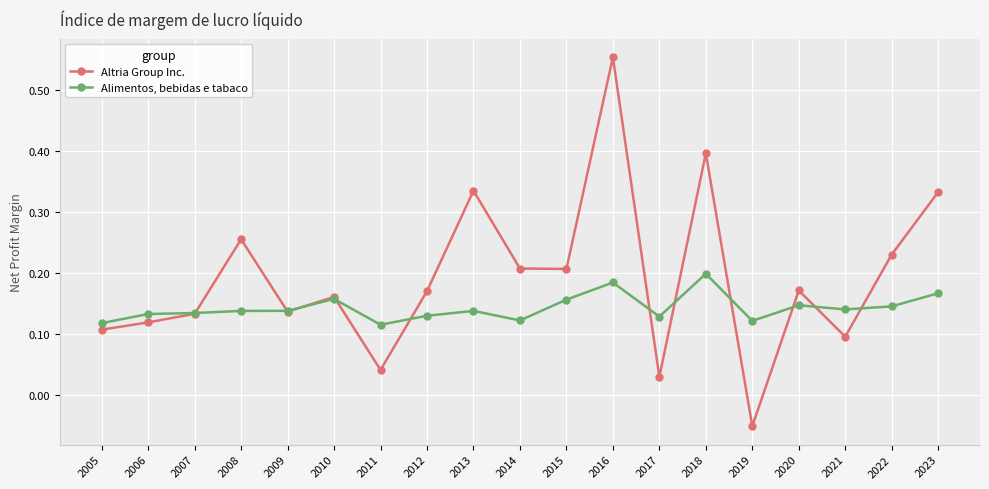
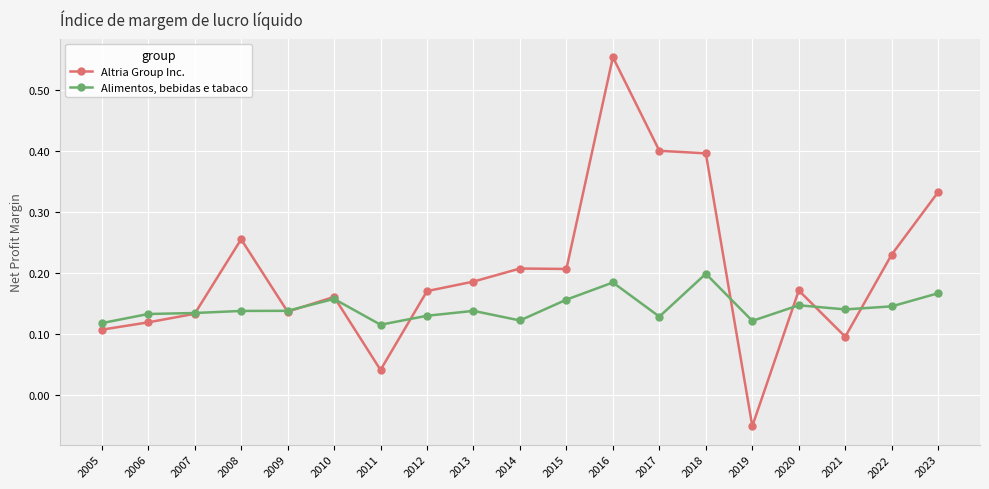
Altria Group Inc., 2013: 0.33 -> 0.19
Altria Group Inc., 2017: 0.03 -> 0.40
